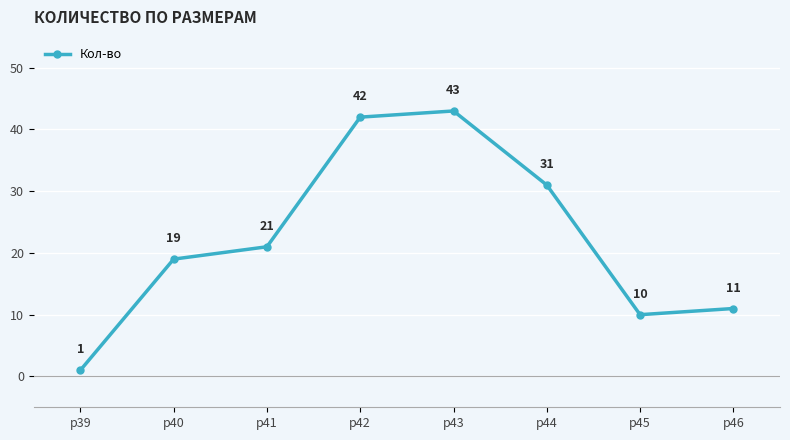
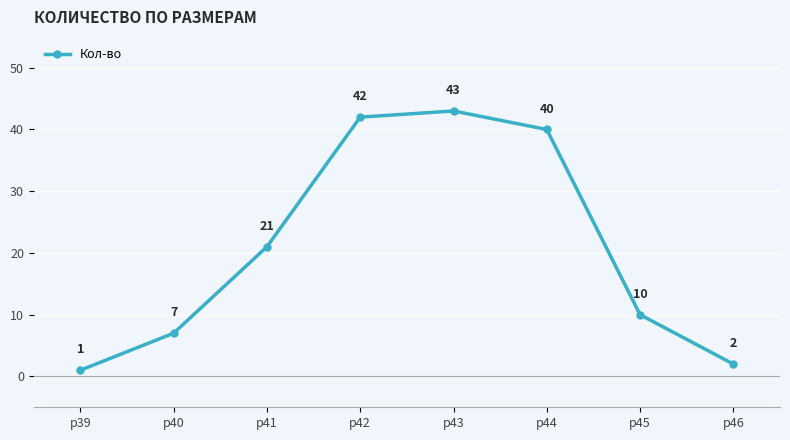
р40: 19 -> 7
р44: 31 -> 40
р46: 11 -> 2
